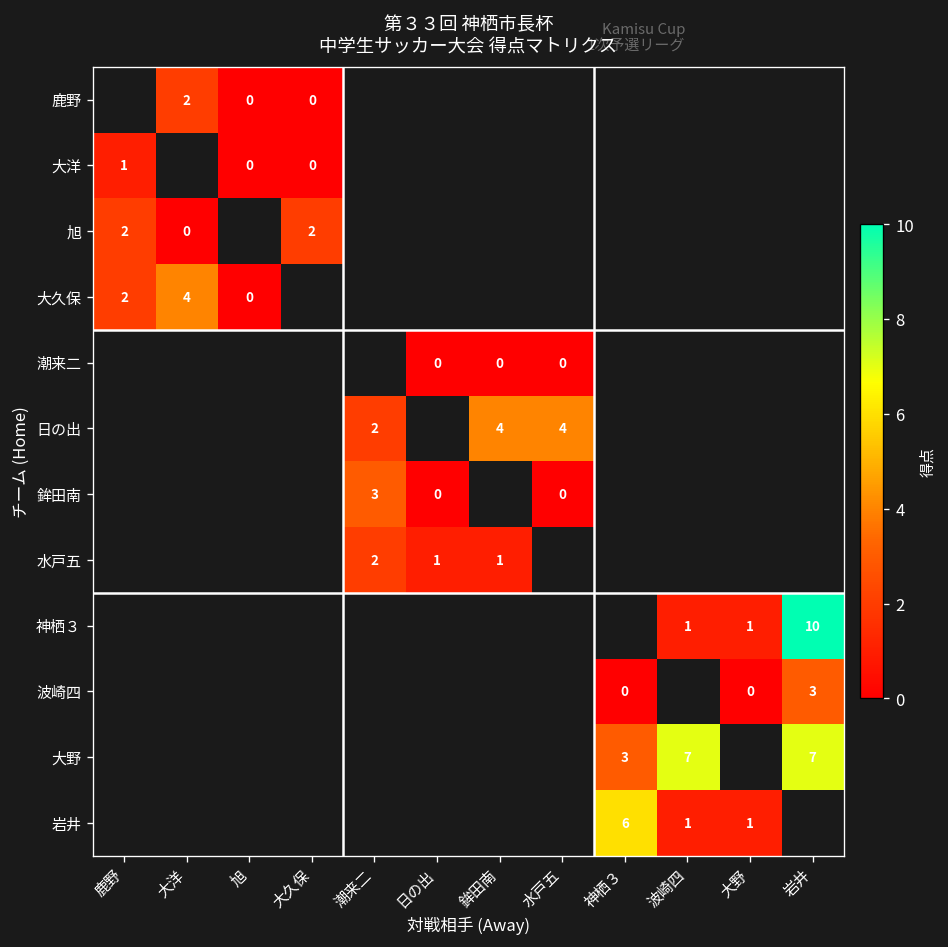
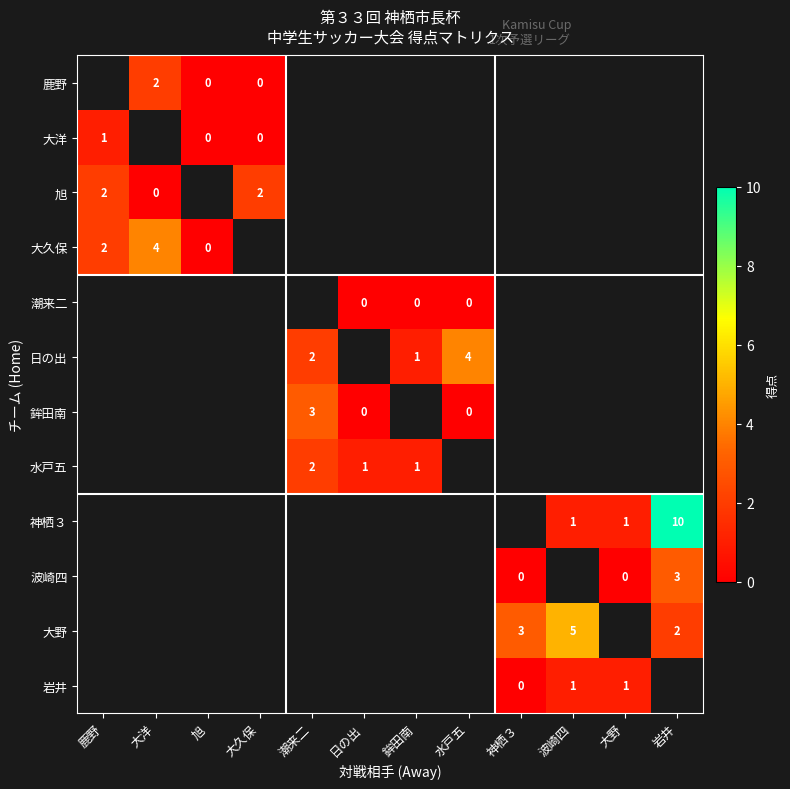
日の出, 鉾田南: 4 -> 1
大野, 波崎四: 7 -> 5
大野, 岩井: 7 -> 2
岩井, 神栖３: 6 -> 0
